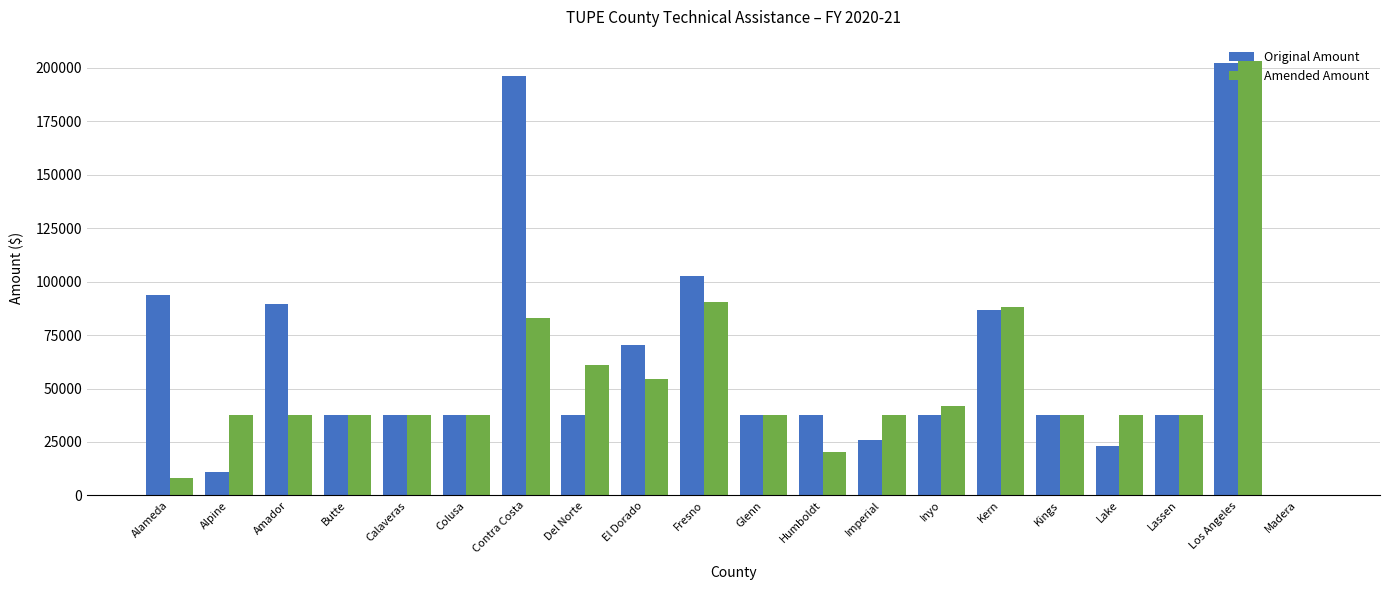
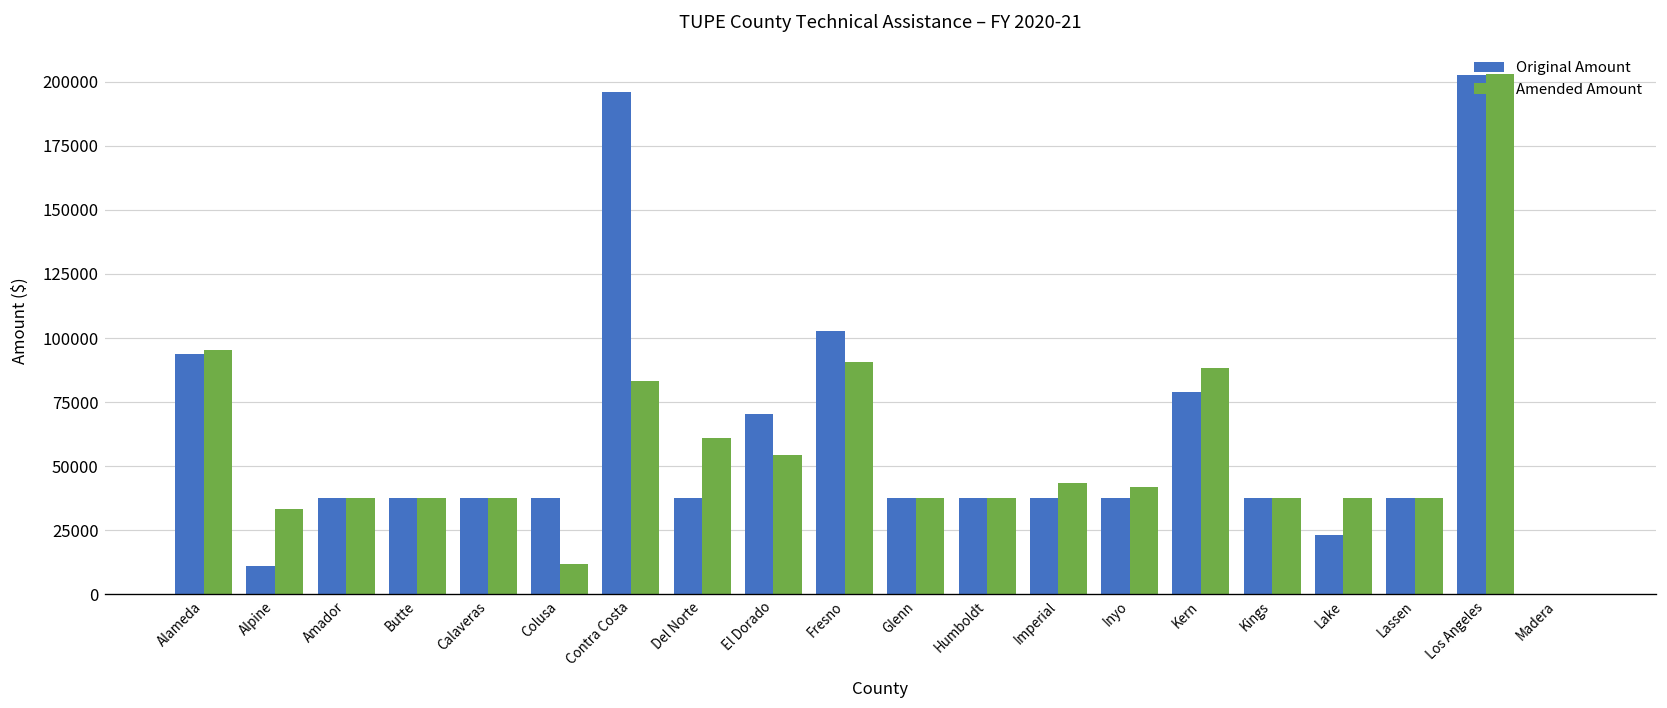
Amended Amount, Alameda: 8000 -> 95000
Amended Amount, Alpine: 38000 -> 33000
Original Amount, Amador: 89000 -> 38000
Amended Amount, Colusa: 38000 -> 12000
Amended Amount, Humboldt: 20000 -> 38000
Original Amount, Imperial: 26000 -> 38000
Amended Amount, Imperial: 38000 -> 44000
Original Amount, Kern: 87000 -> 79000
